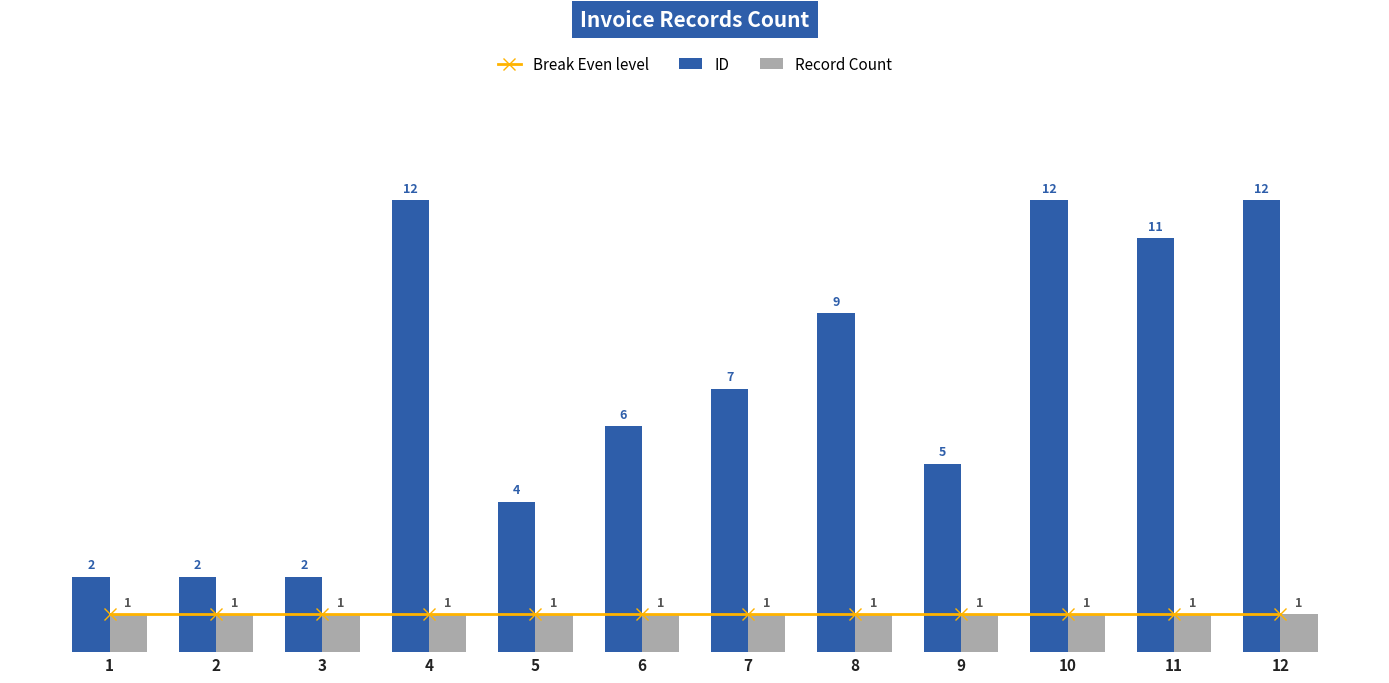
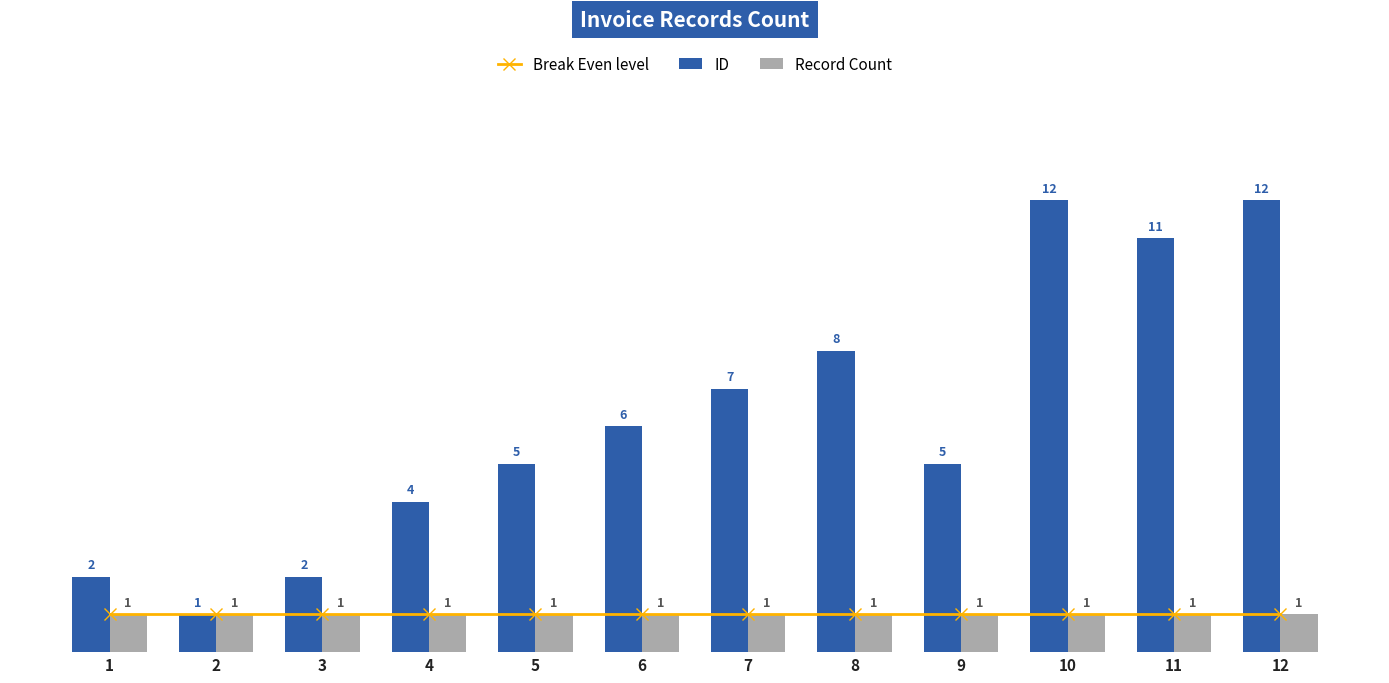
ID, 2: 2 -> 1
ID, 4: 12 -> 4
ID, 5: 4 -> 5
ID, 8: 9 -> 8
